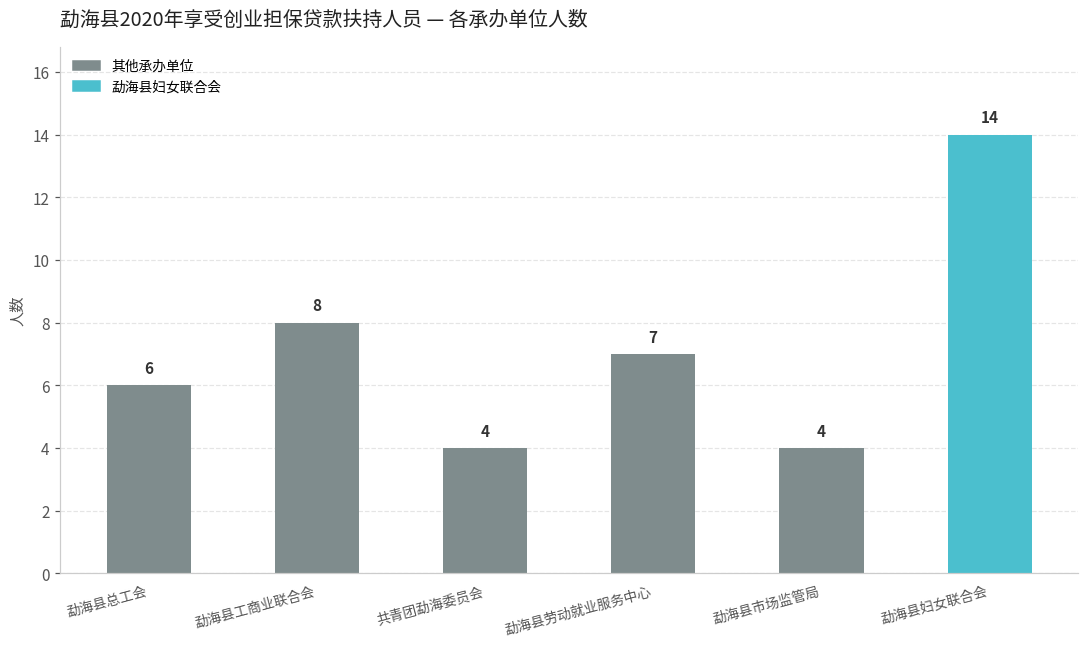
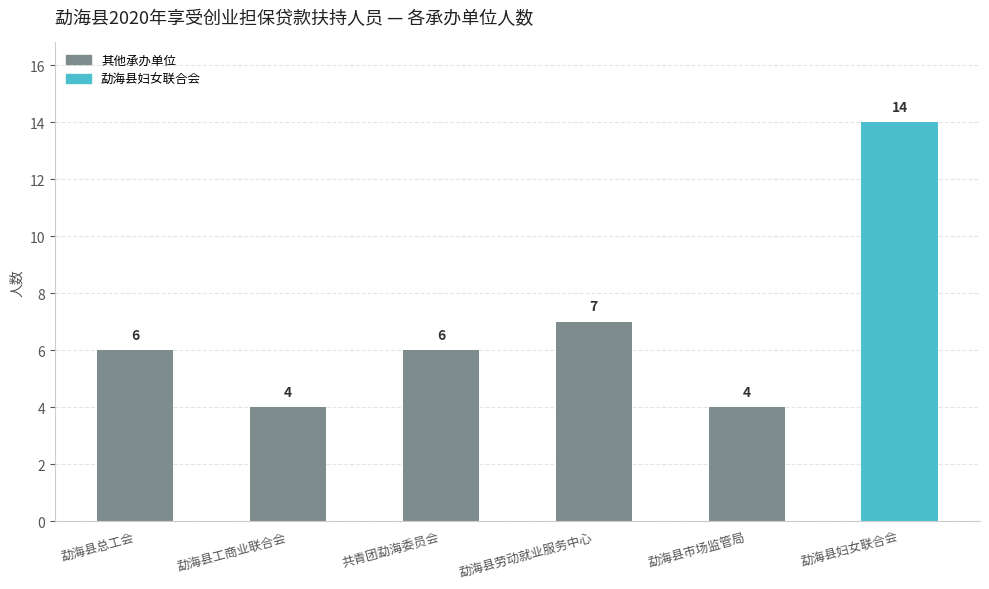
勐海县工商业联合会: 8 -> 4
共青团勐海委员会: 4 -> 6
